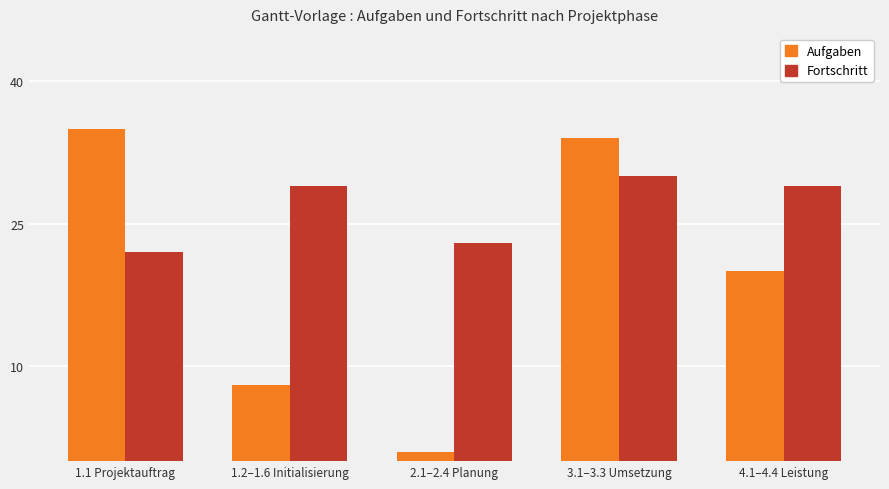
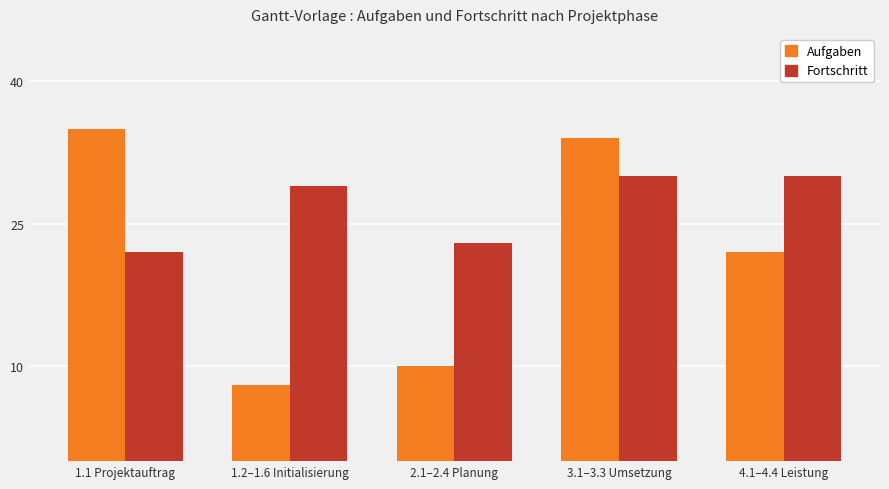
Aufgaben, 2.1–2.4 Planung: 1 -> 10
Aufgaben, 4.1–4.4 Leistung: 20 -> 22
Fortschritt, 4.1–4.4 Leistung: 29 -> 30
